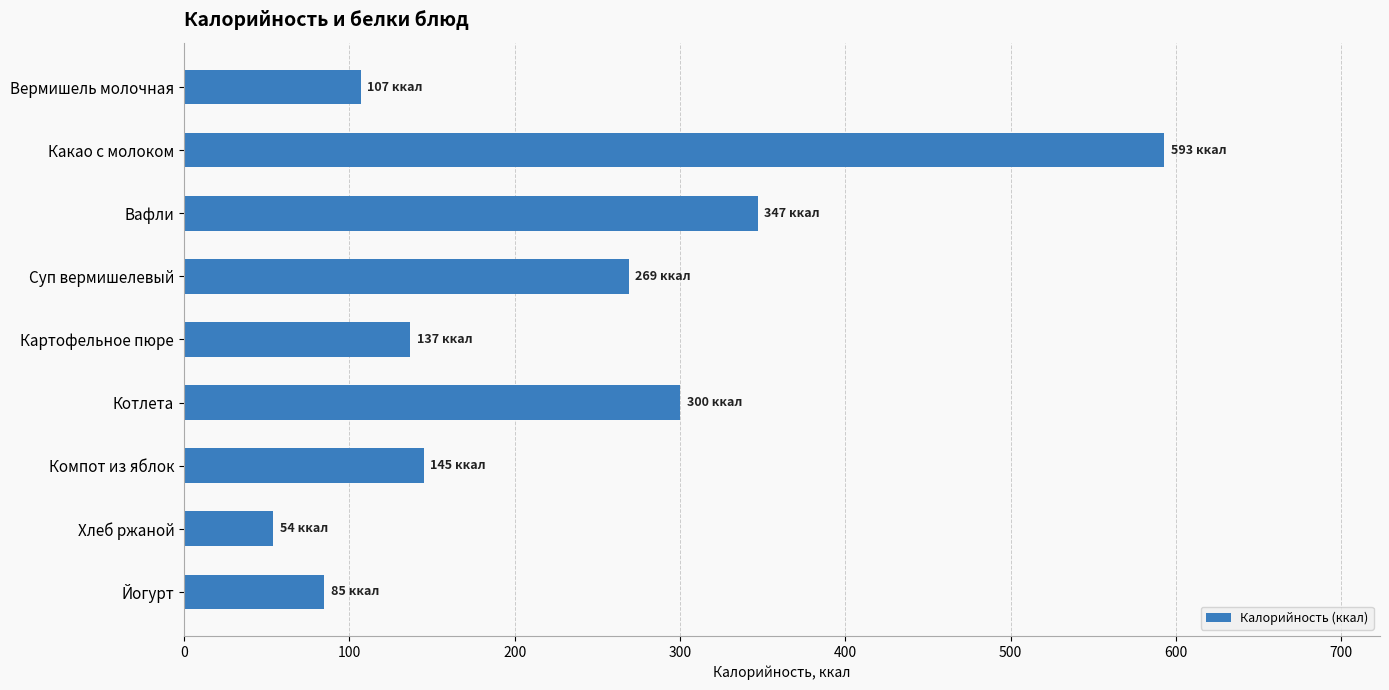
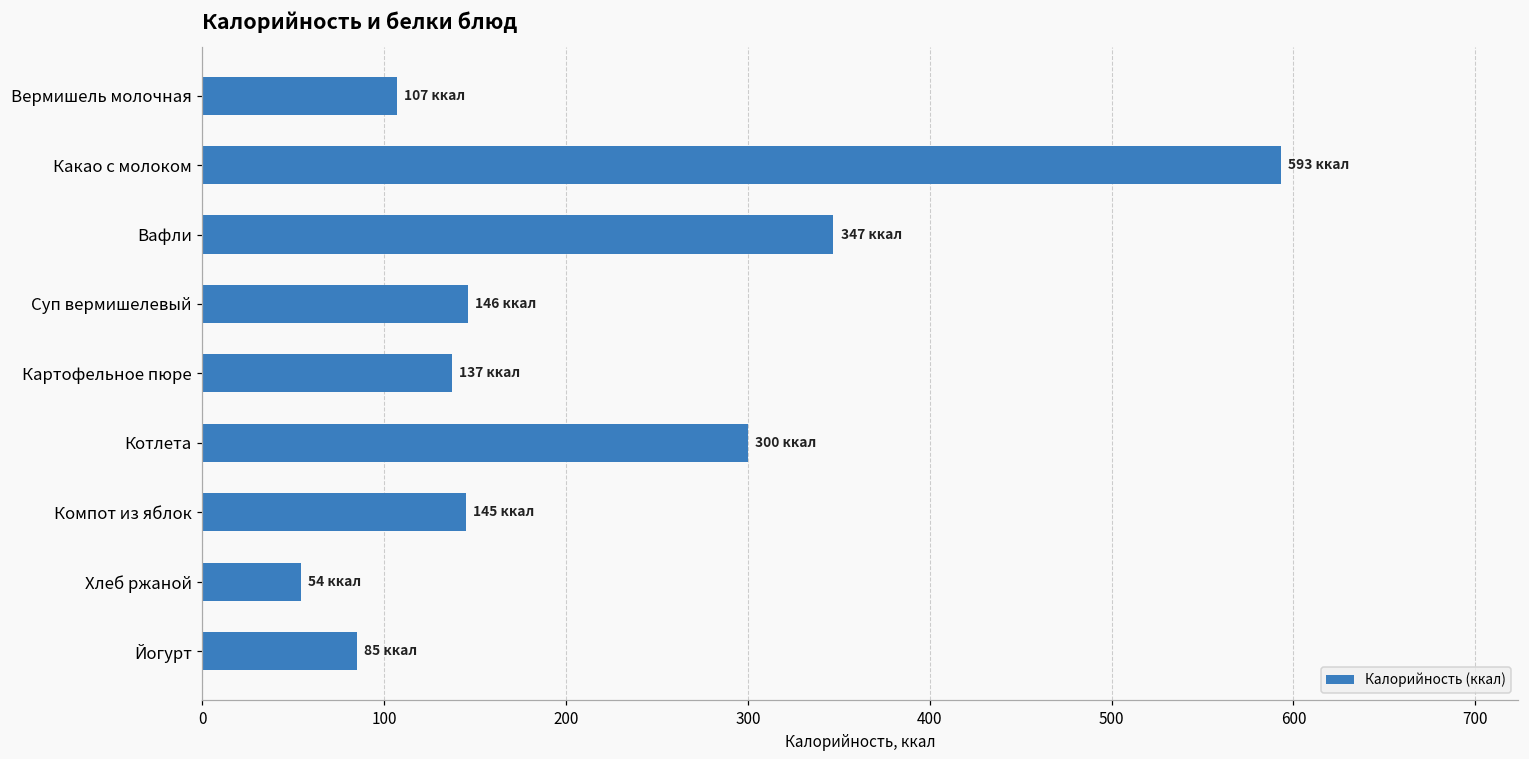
Суп вермишелевый: 269 -> 146
